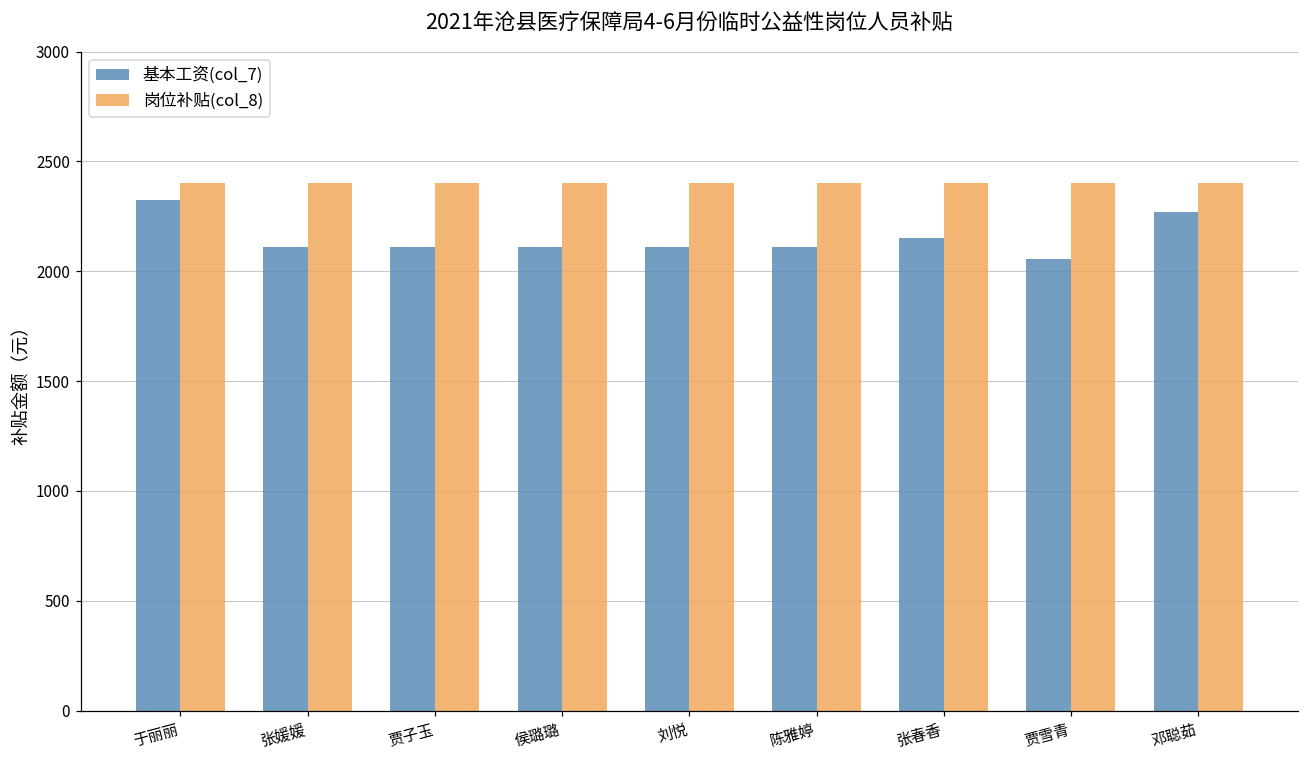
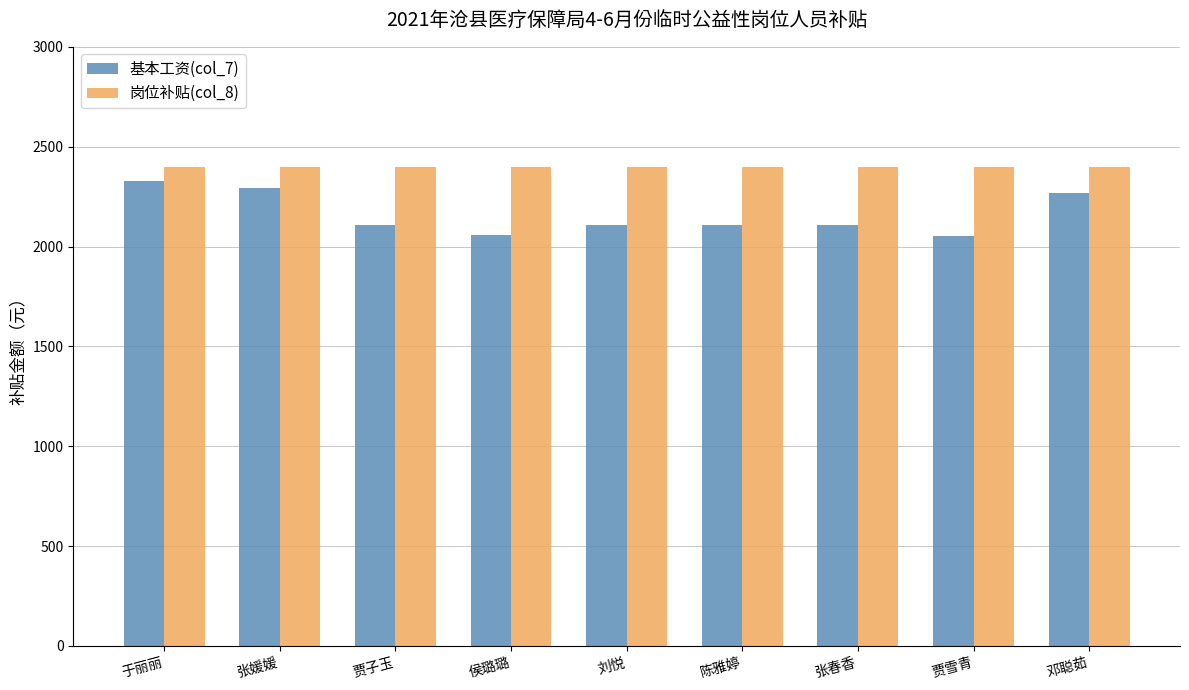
基本工资(col_7), 张媛媛: 2110 -> 2290
基本工资(col_7), 侯璐璐: 2110 -> 2060
基本工资(col_7), 张春香: 2150 -> 2110
